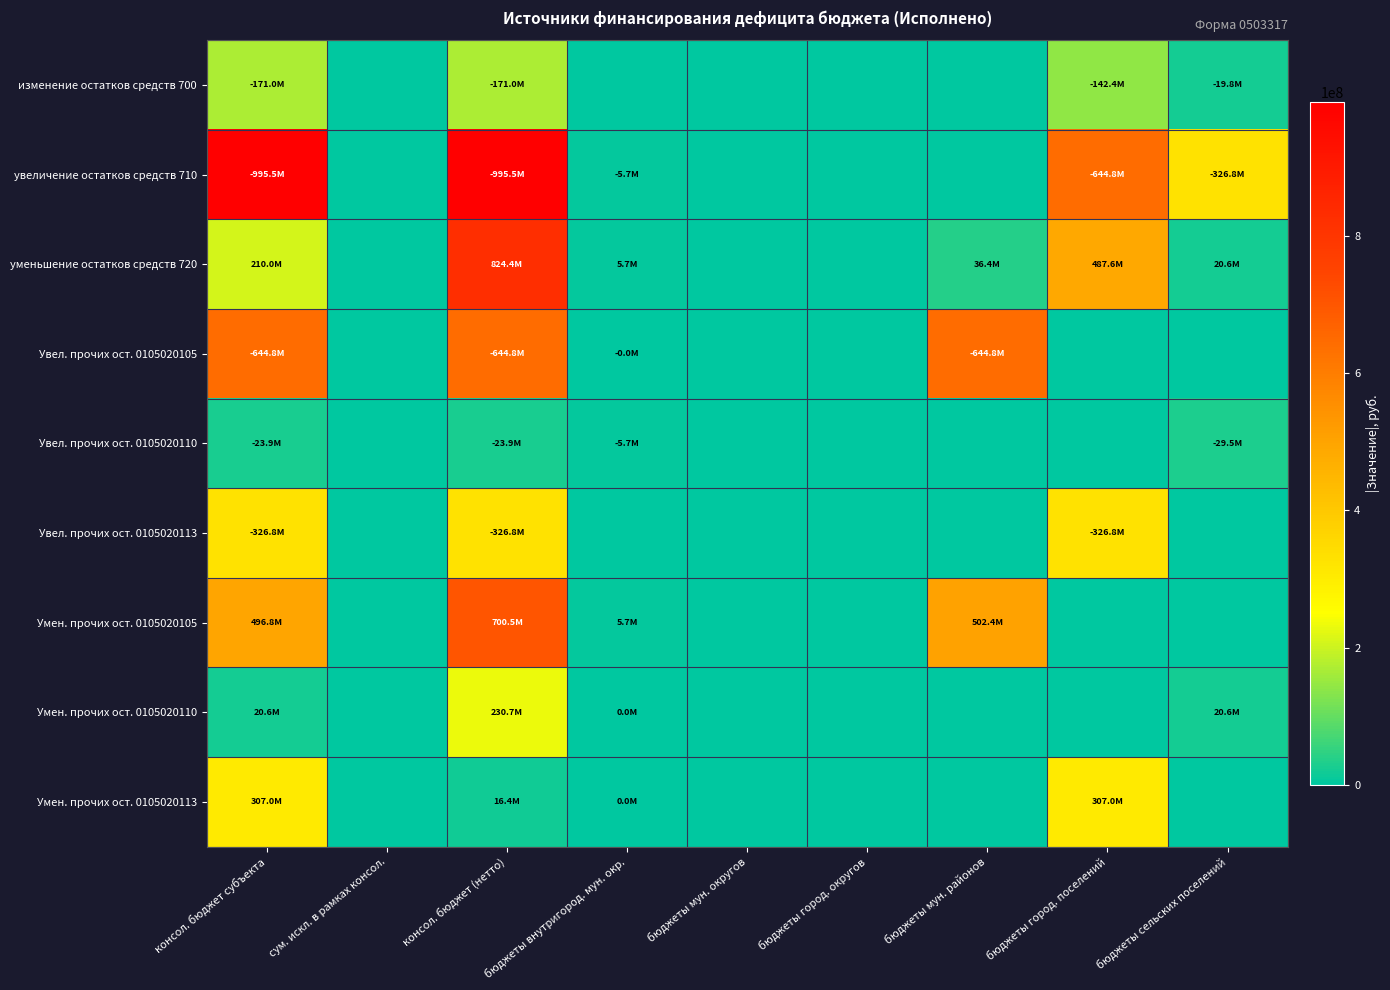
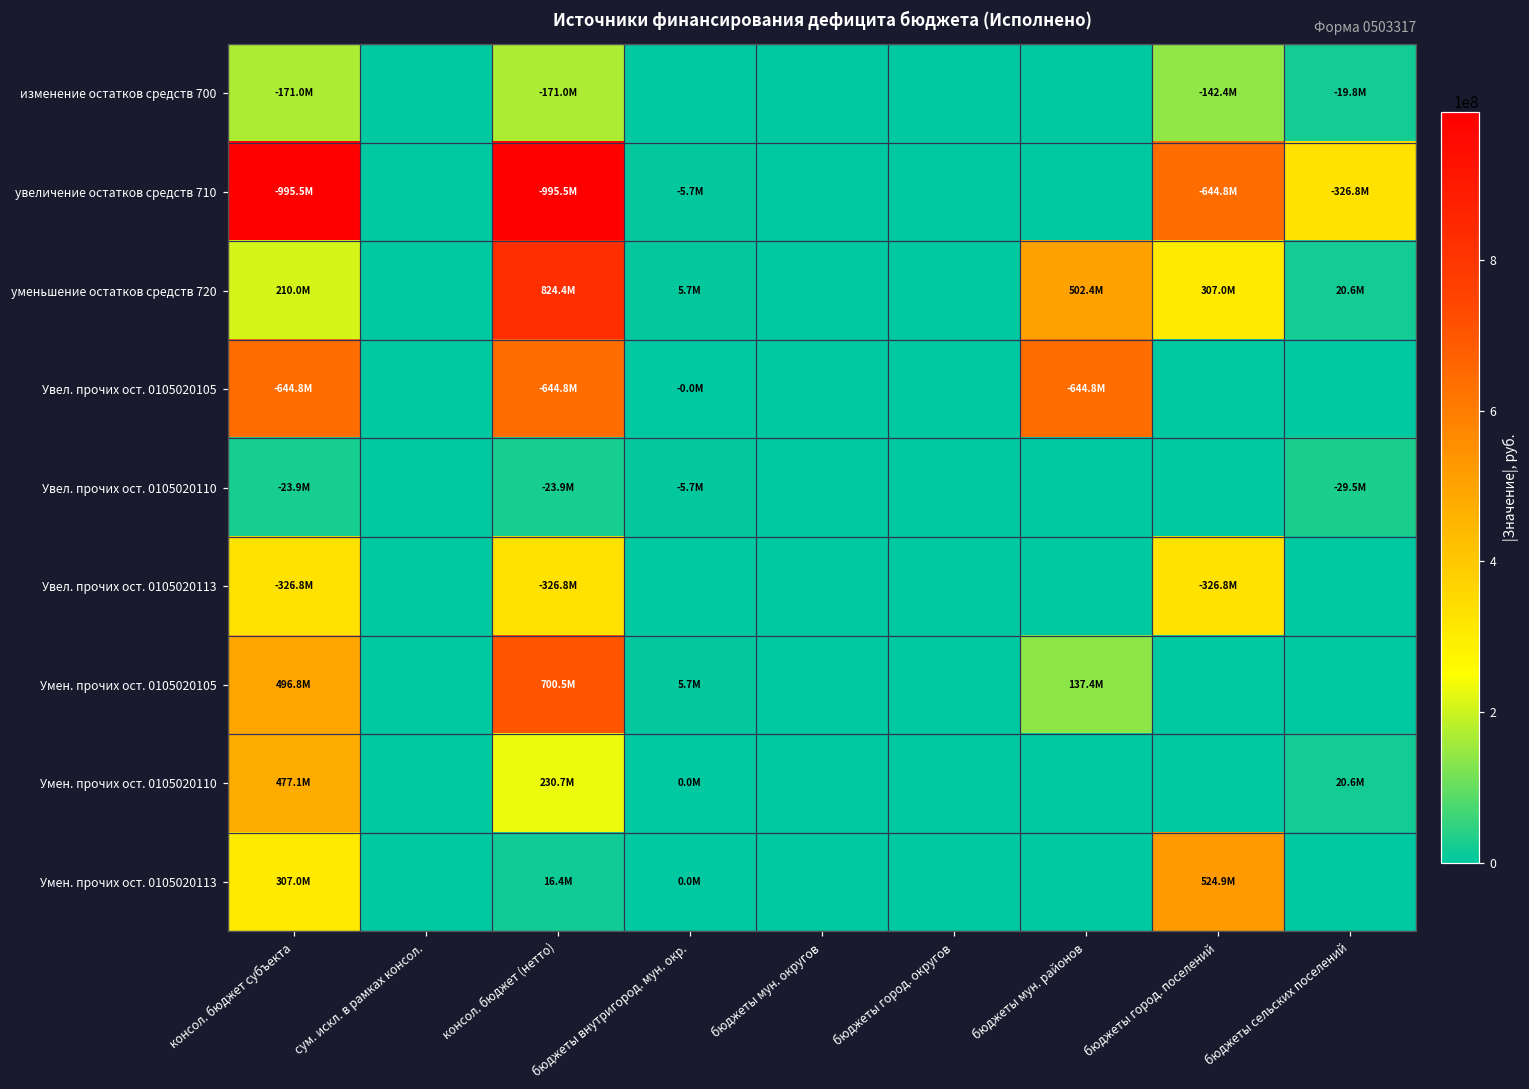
уменьшение остатков средств 720, бюджеты мун. районов: 36.4M -> 502.4M
уменьшение остатков средств 720, бюджеты город. поселений: 487.6M -> 307.0M
Умен. прочих ост. 0105020105, бюджеты мун. районов: 502.4M -> 137.4M
Умен. прочих ост. 0105020110, консол. бюджет субъекта: 20.6M -> 477.1M
Умен. прочих ост. 0105020113, бюджеты город. поселений: 307.0M -> 524.9M
